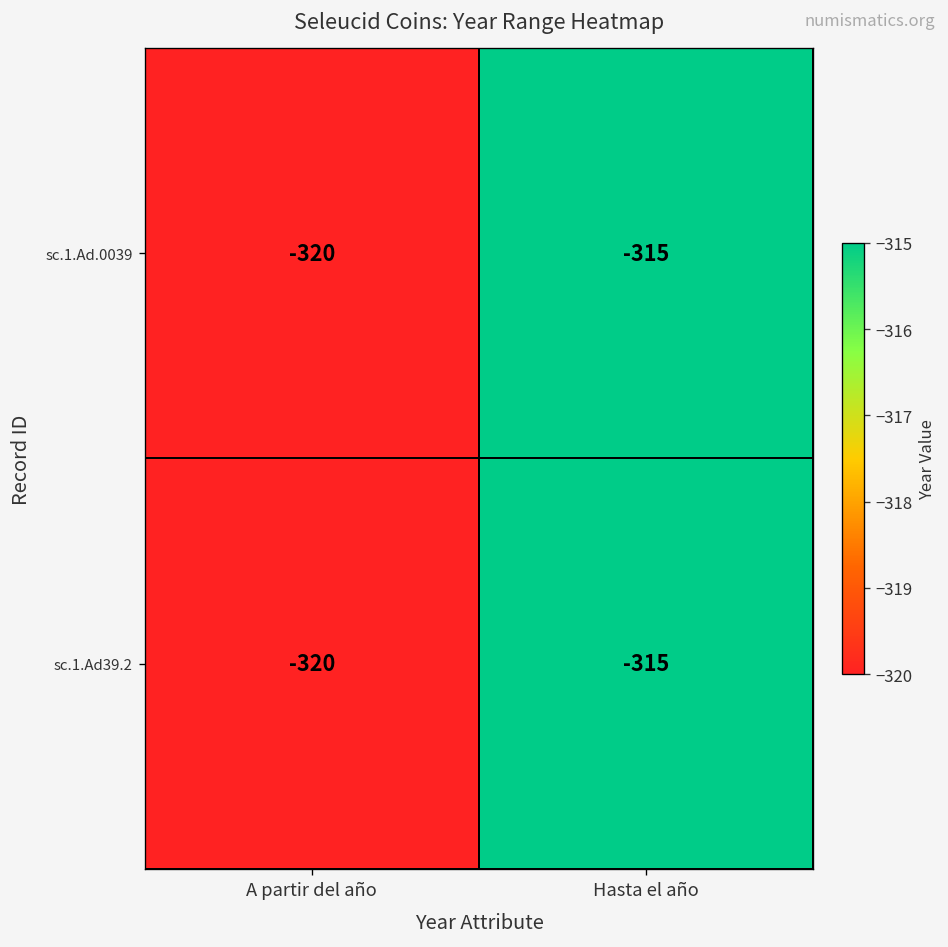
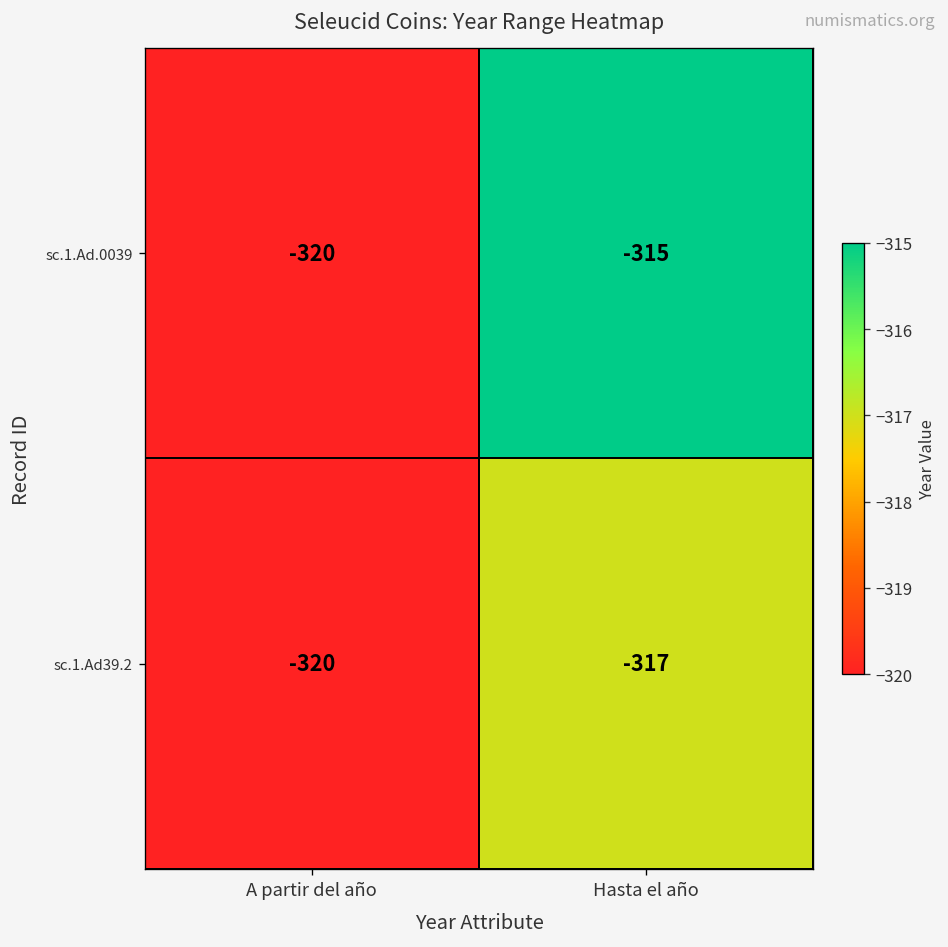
sc.1.Ad39.2, Hasta el año: -315 -> -317
